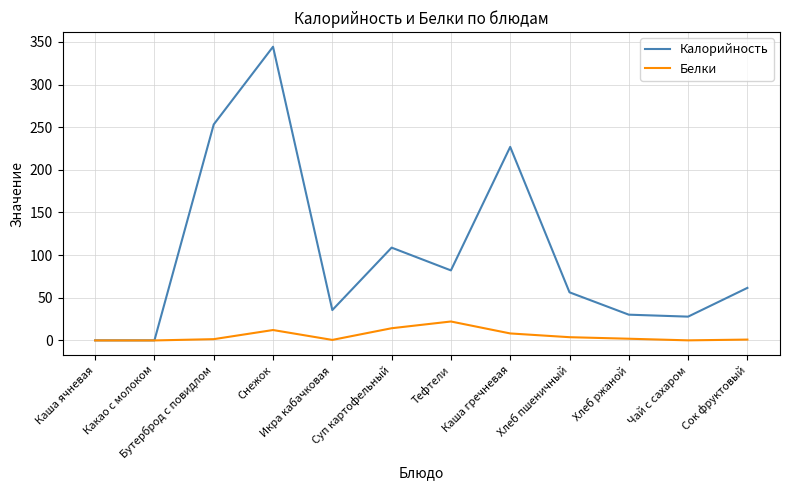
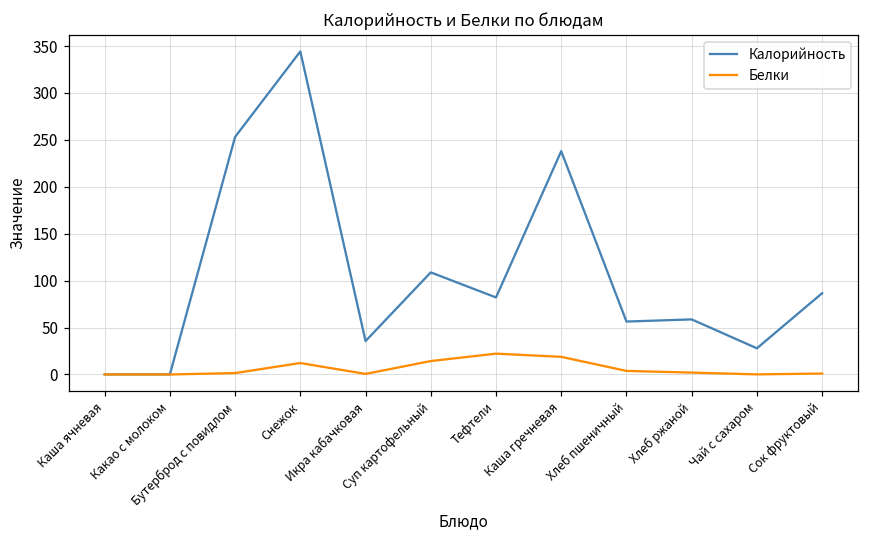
Калорийность, Каша гречневая: 230 -> 240
Белки, Каша гречневая: 10 -> 20
Калорийность, Хлеб ржаной: 30 -> 60
Калорийность, Сок фруктовый: 60 -> 90
